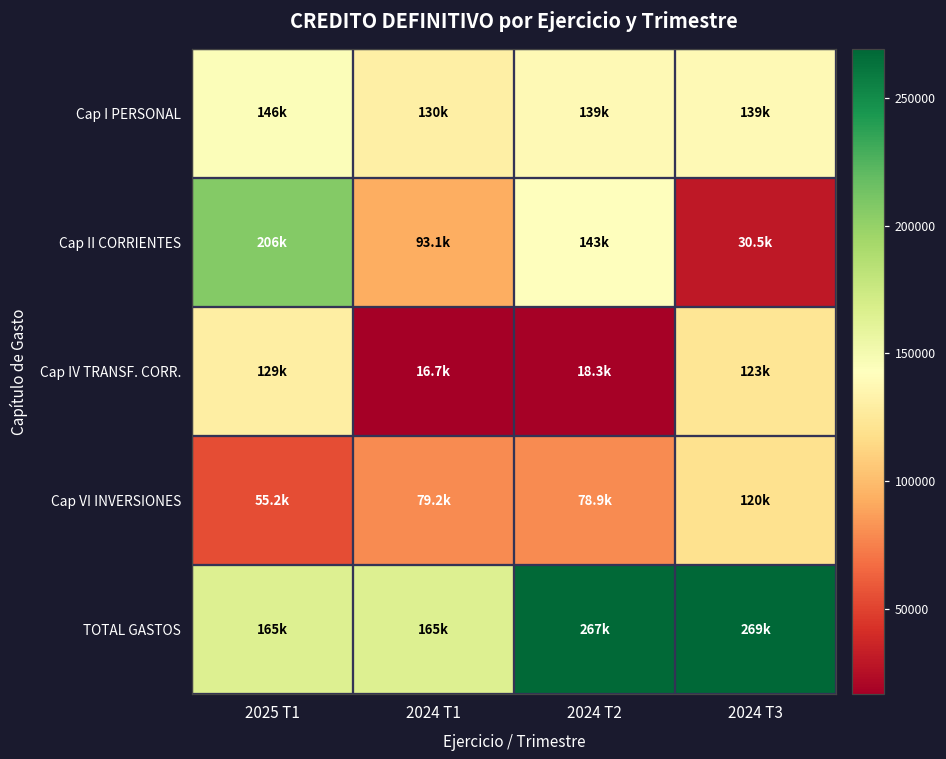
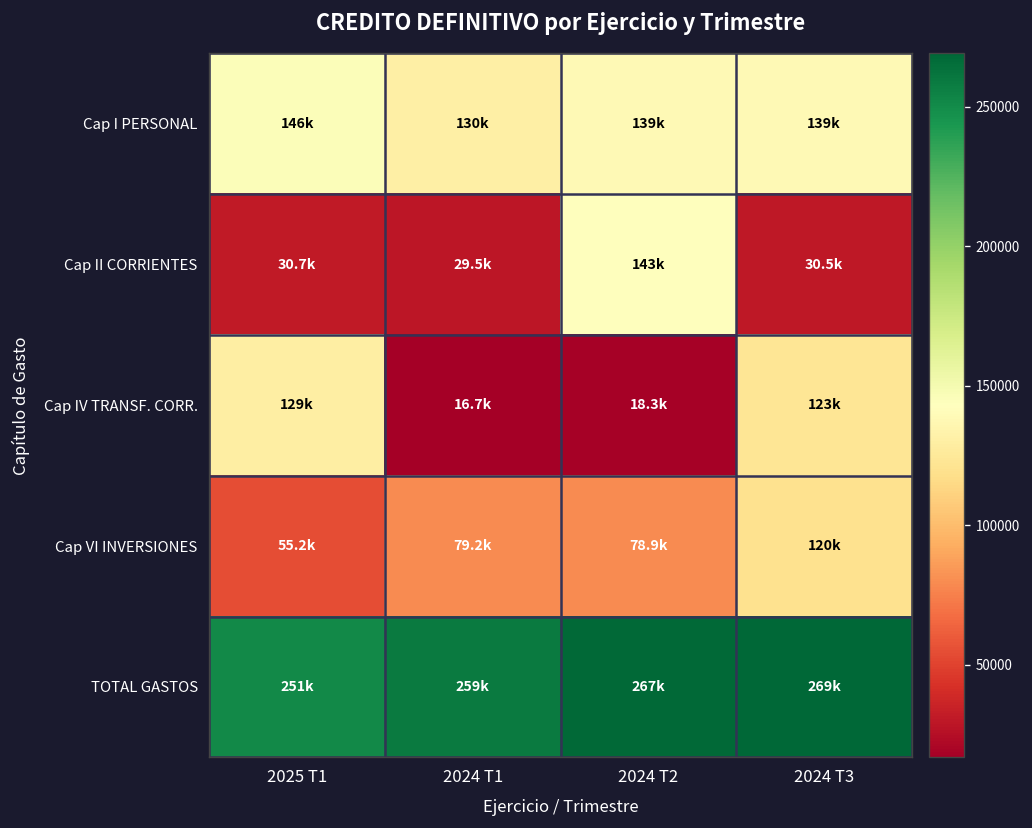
Cap II CORRIENTES, 2025 T1: 206k -> 30.7k
Cap II CORRIENTES, 2024 T1: 93.1k -> 29.5k
TOTAL GASTOS, 2025 T1: 165k -> 251k
TOTAL GASTOS, 2024 T1: 165k -> 259k
